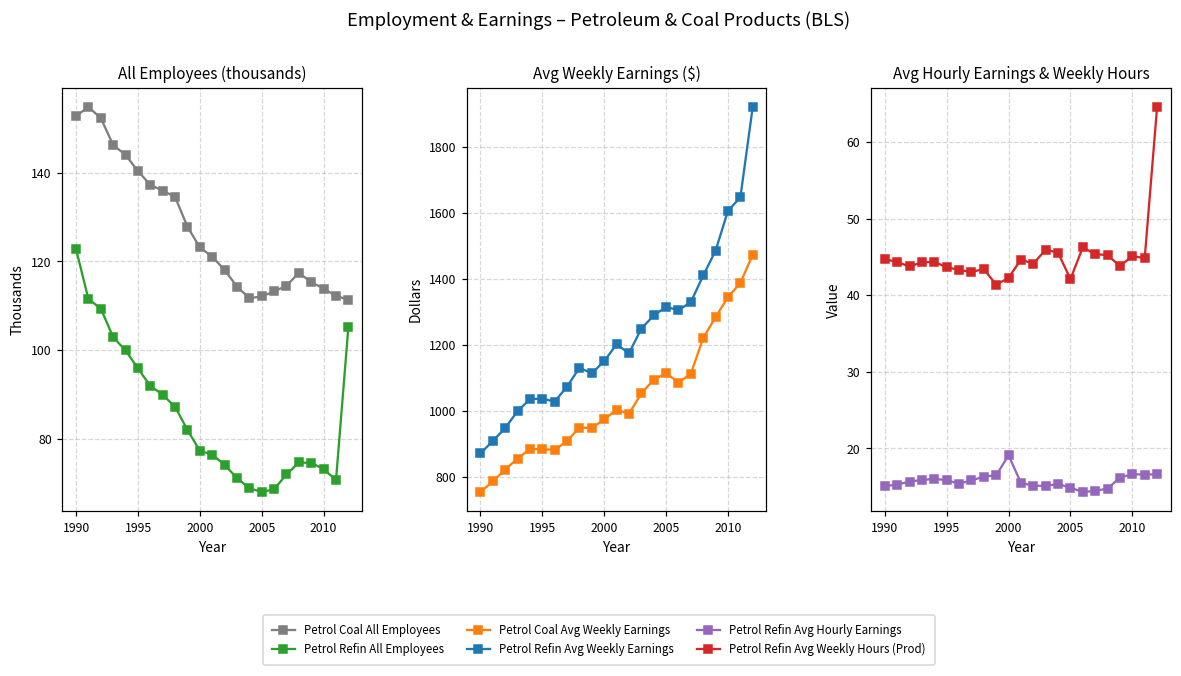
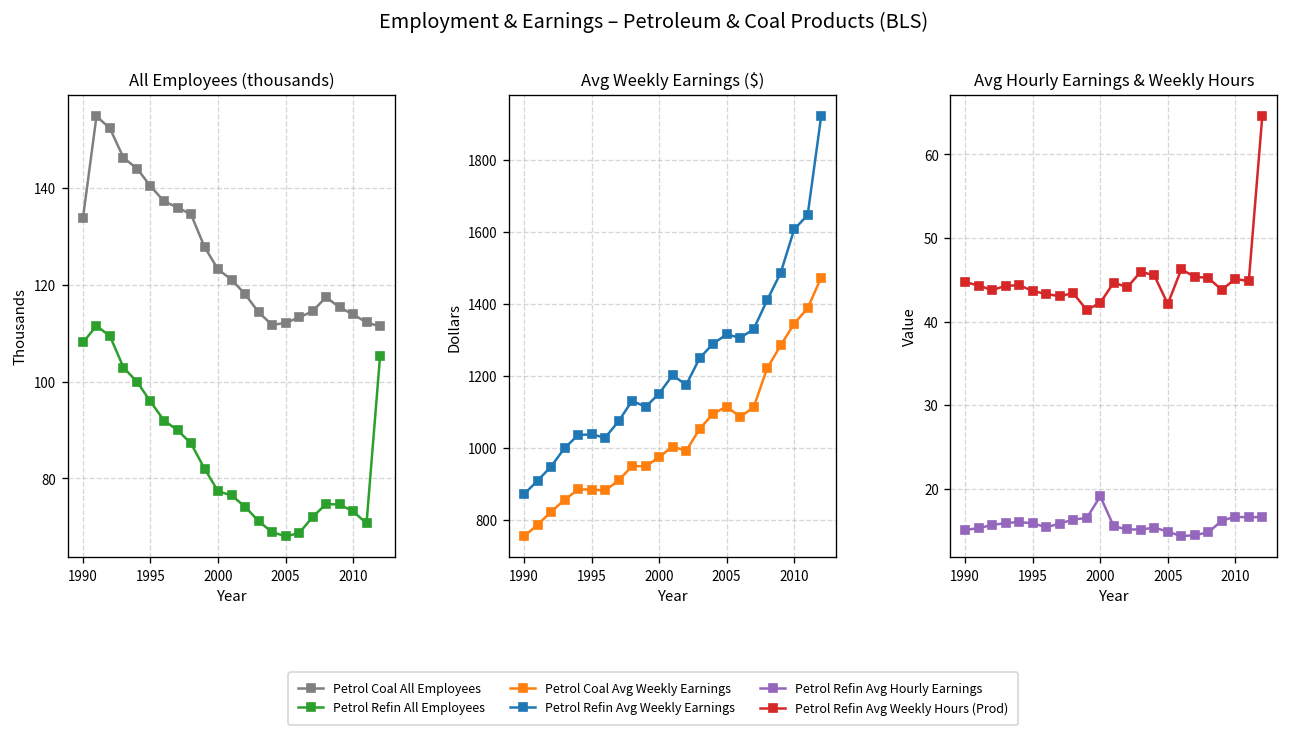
All Employees (thousands), Petrol Coal All Employees, 1990: 153 -> 134
All Employees (thousands), Petrol Refin All Employees, 1990: 123 -> 108
